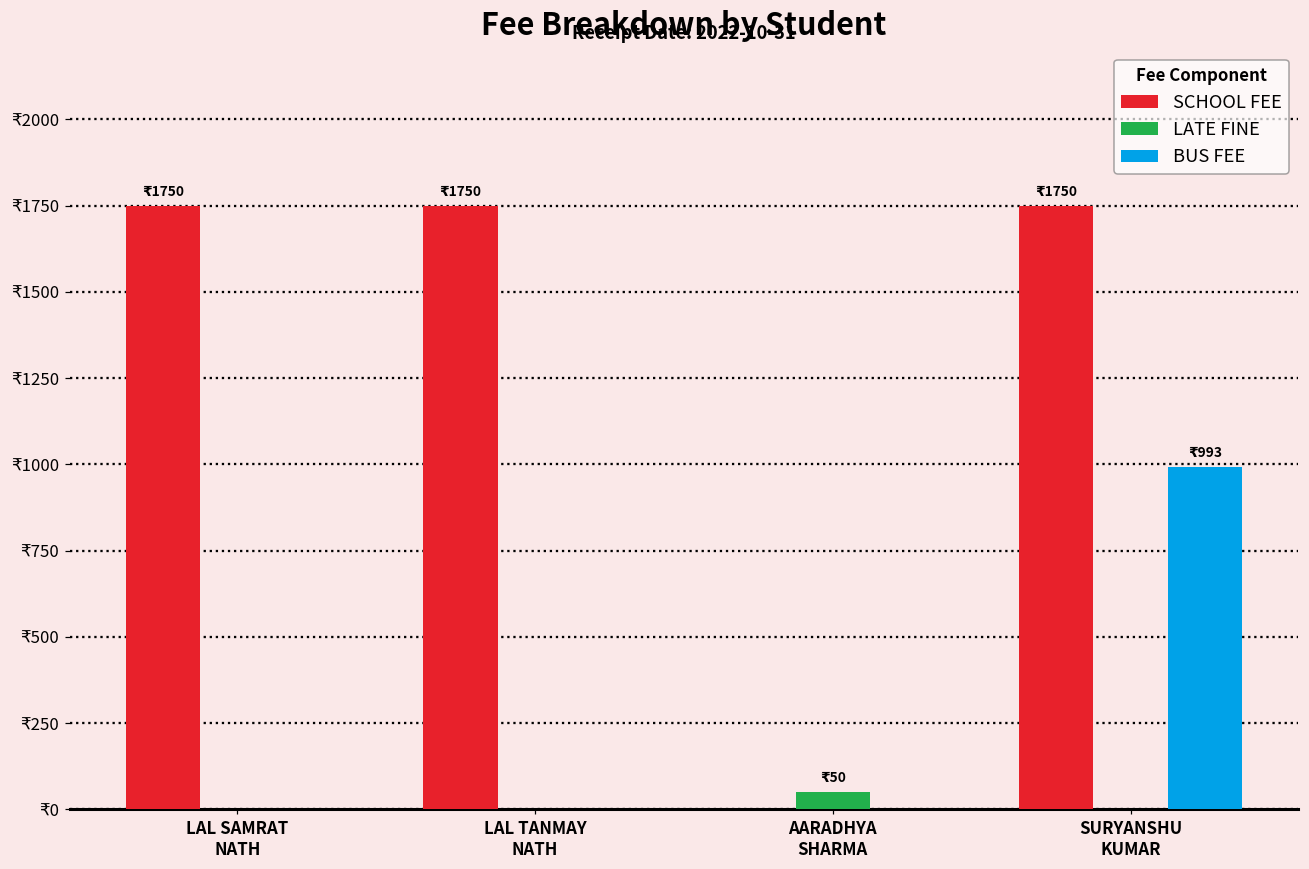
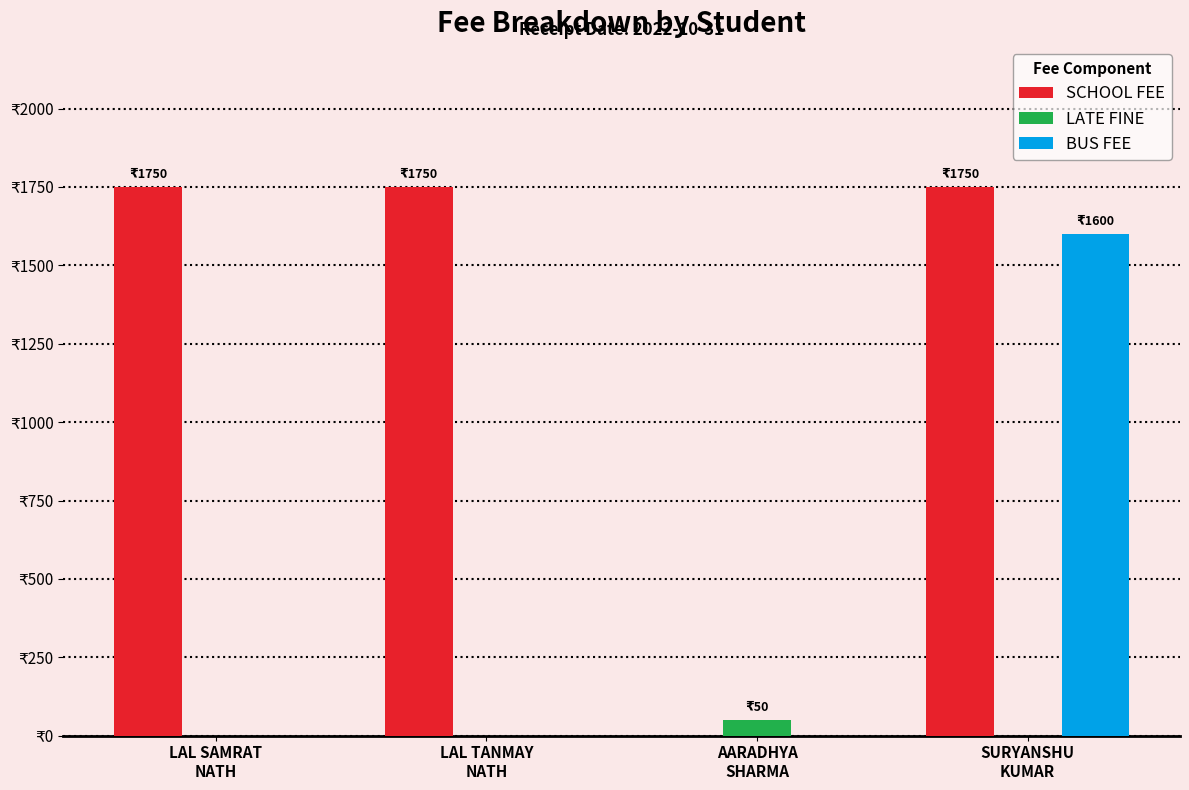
BUS FEE, SURYANSHU KUMAR: 993 -> 1600
